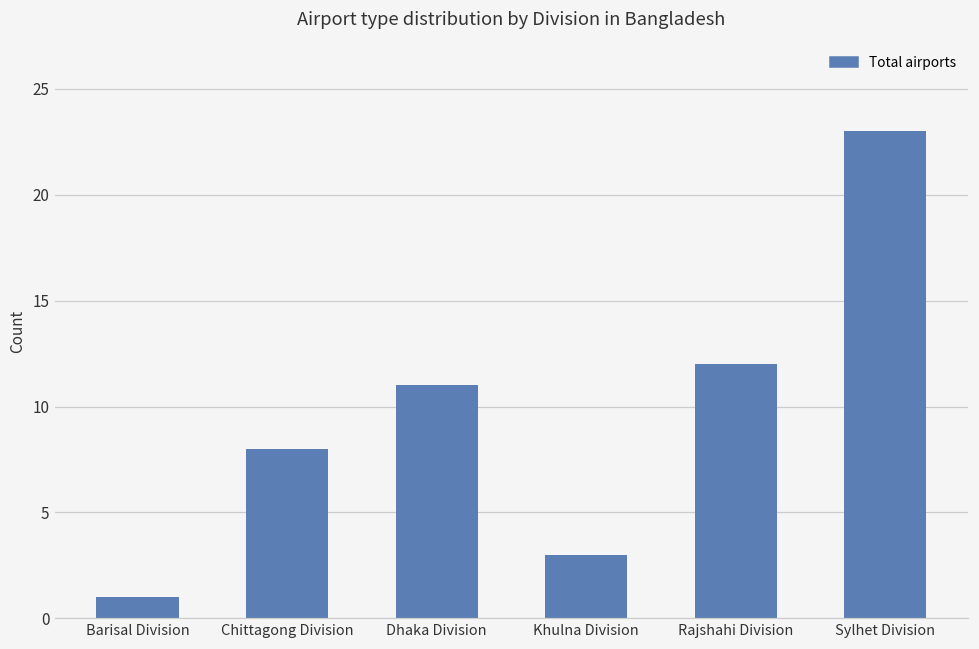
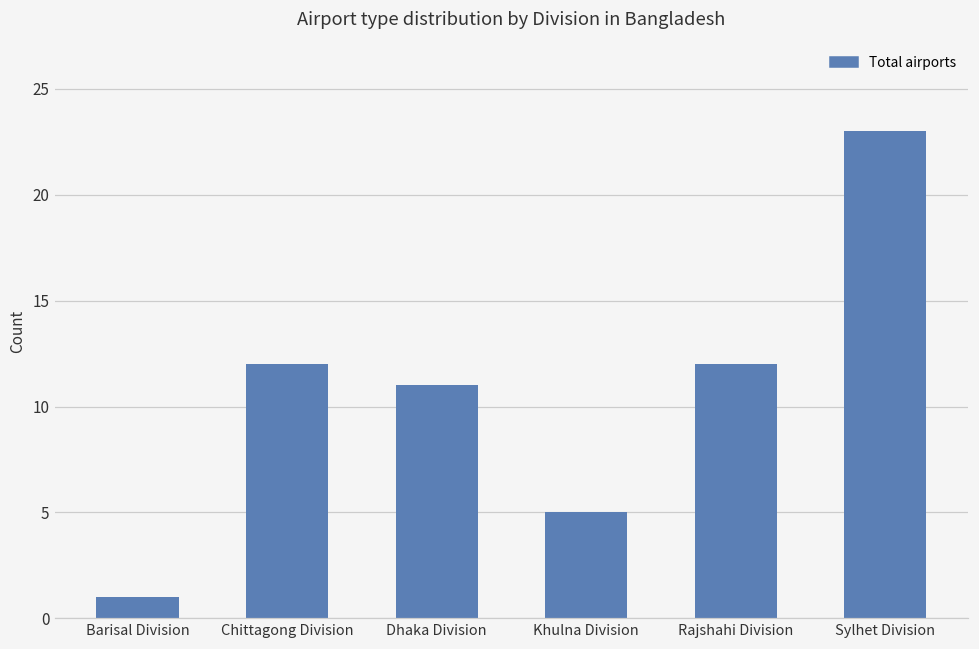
Chittagong Division: 8 -> 12
Khulna Division: 3 -> 5
